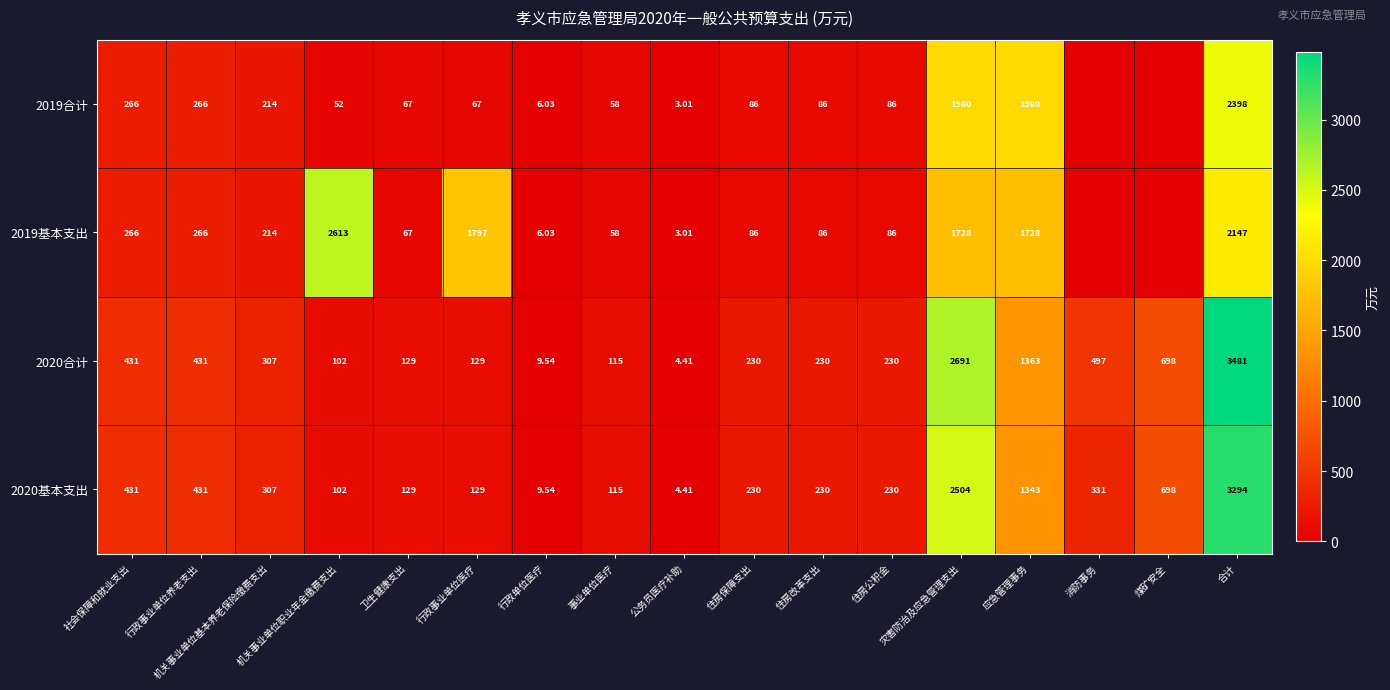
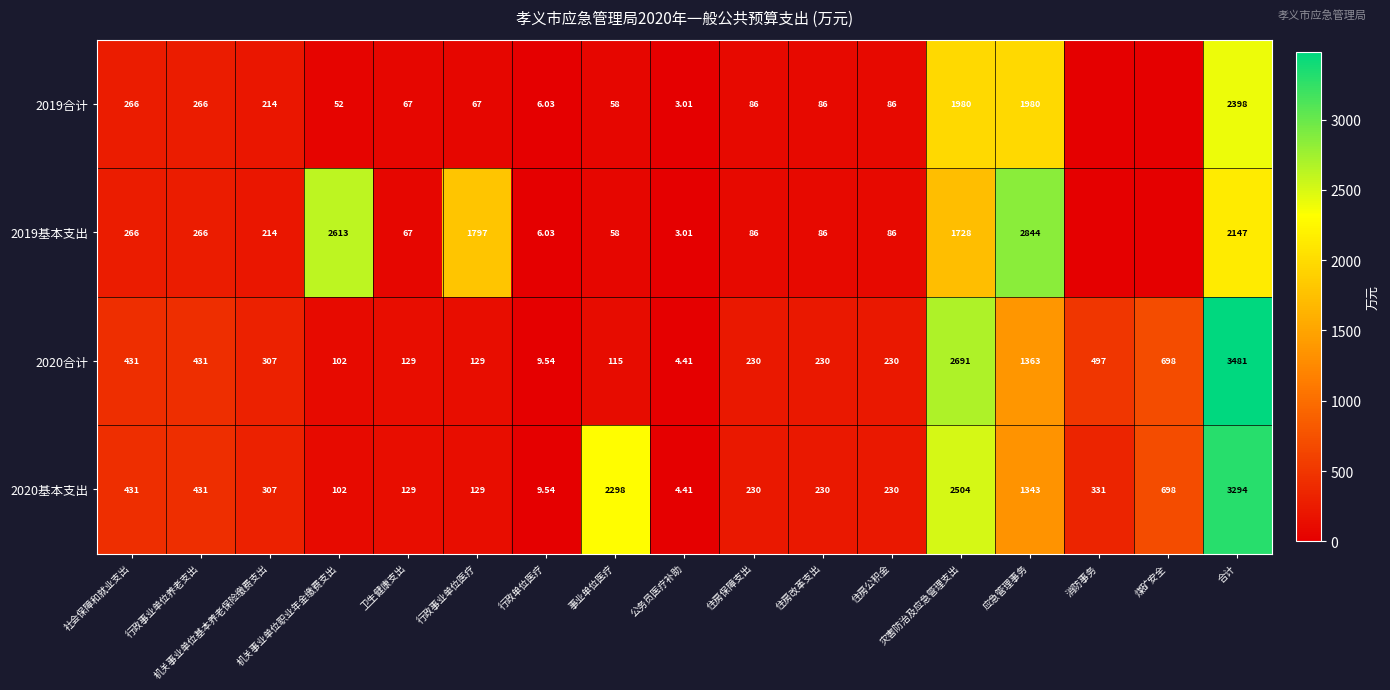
2019基本支出, 应急管理事务: 1728 -> 2844
2020基本支出, 事业单位医疗: 115 -> 2298
